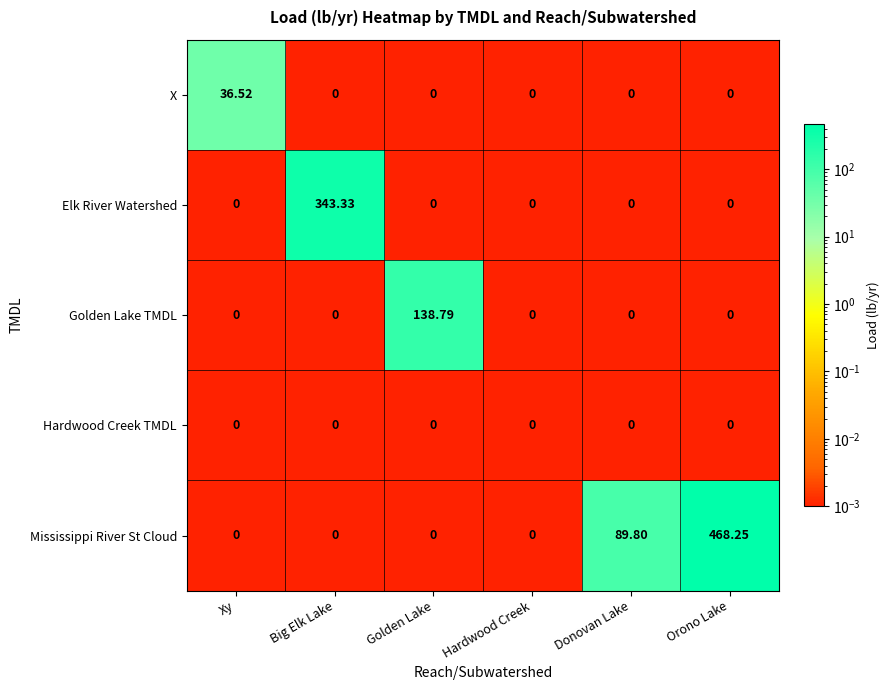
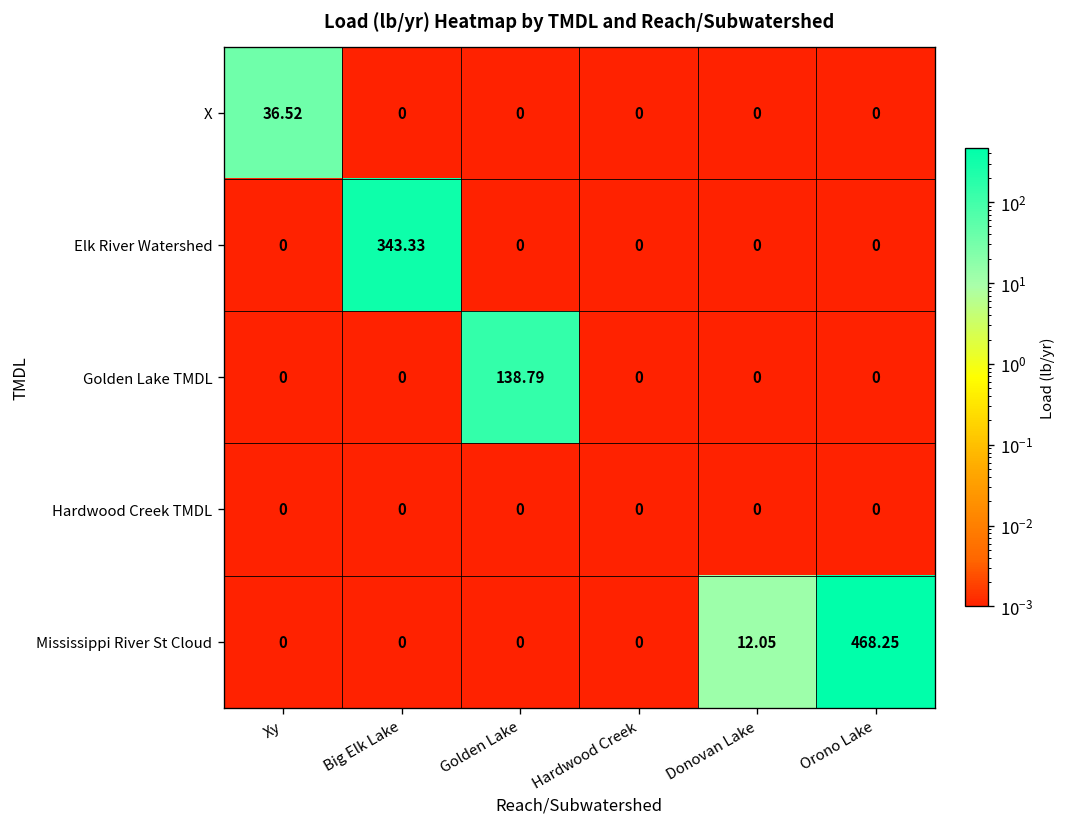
Mississippi River St Cloud, Donovan Lake: 89.80 -> 12.05
